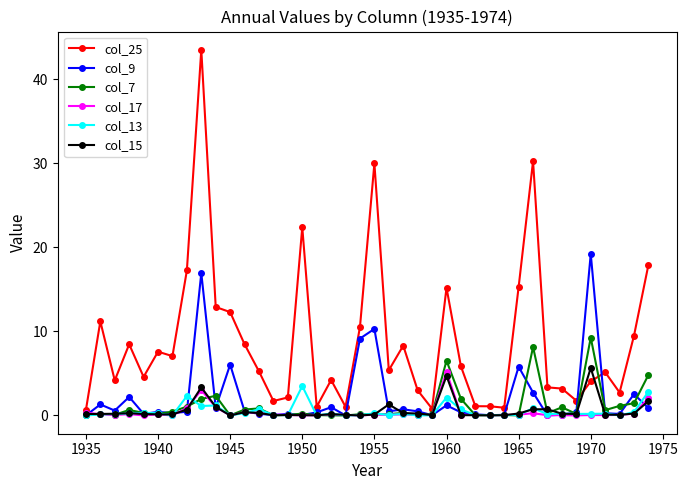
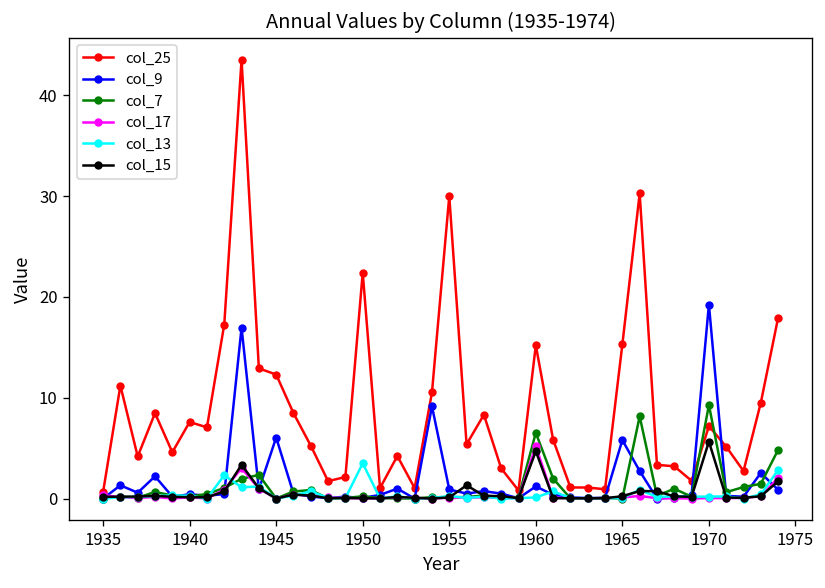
col_9, 1955: 10 -> 1
col_13, 1960: 2 -> 0
col_25, 1970: 4 -> 7
